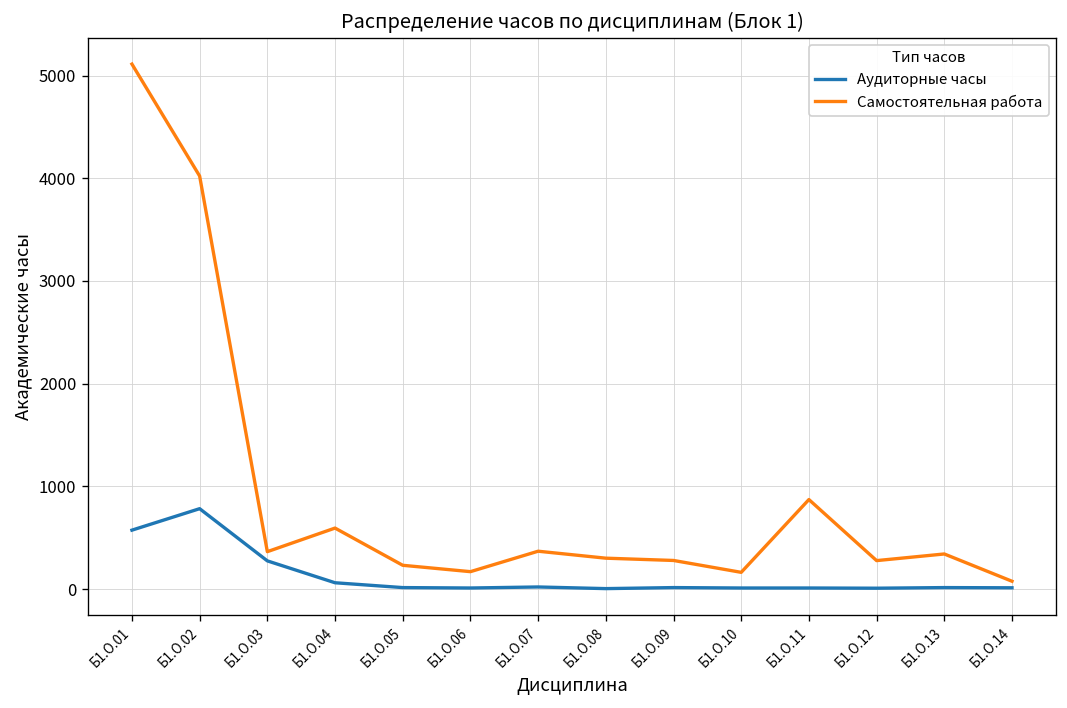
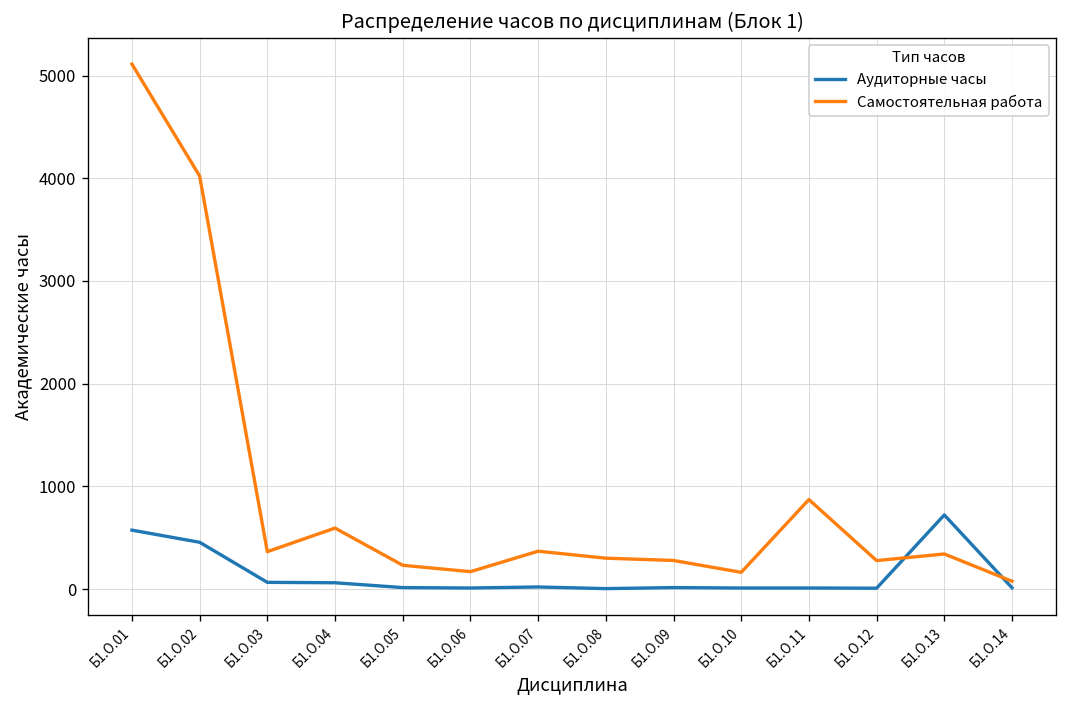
Аудиторные часы, Б1.О.02: 800 -> 500
Аудиторные часы, Б1.О.03: 300 -> 100
Аудиторные часы, Б1.О.13: 0 -> 700
